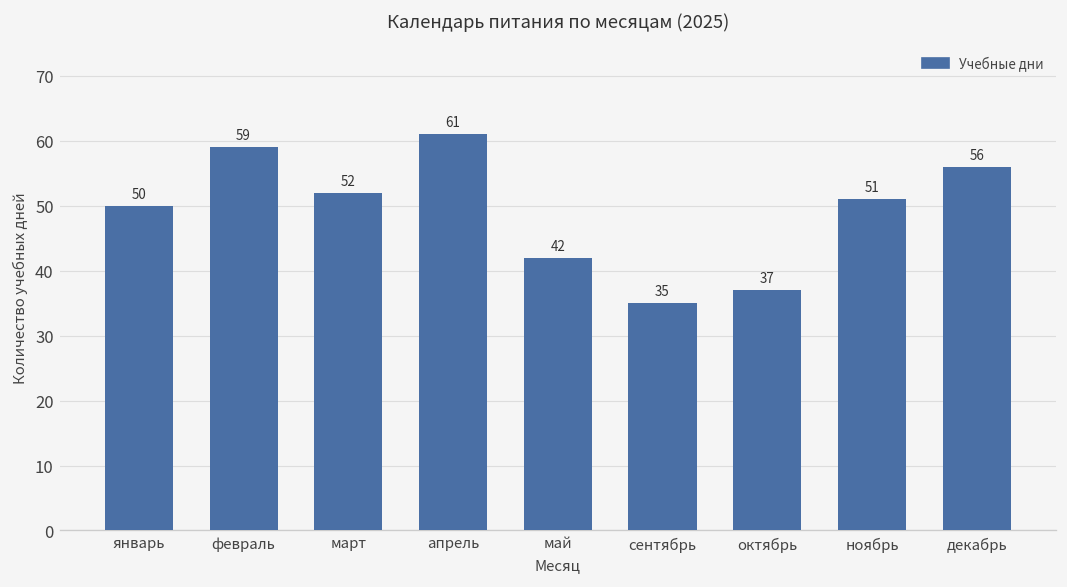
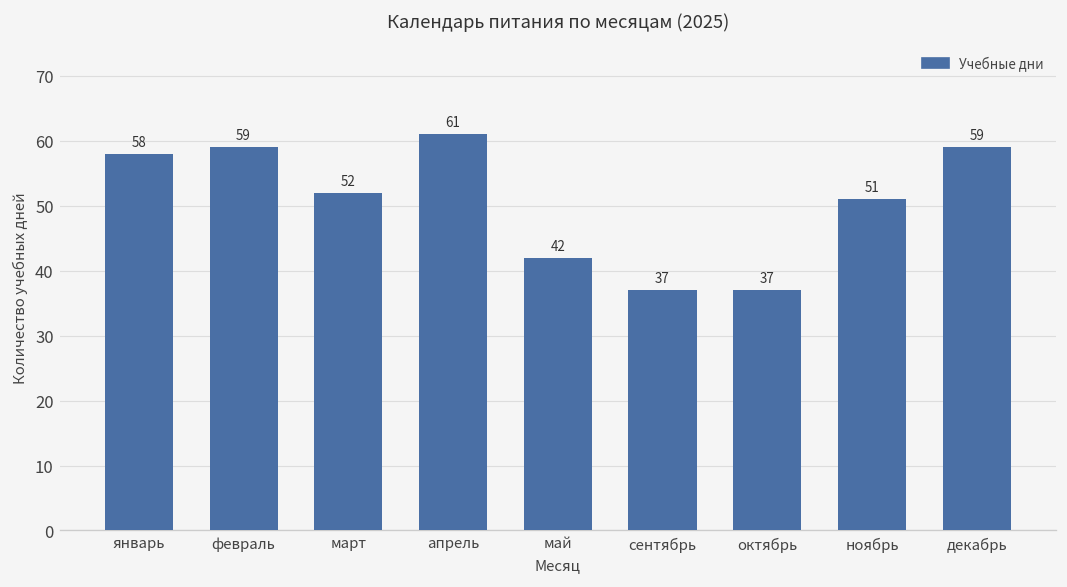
январь: 50 -> 58
сентябрь: 35 -> 37
декабрь: 56 -> 59
